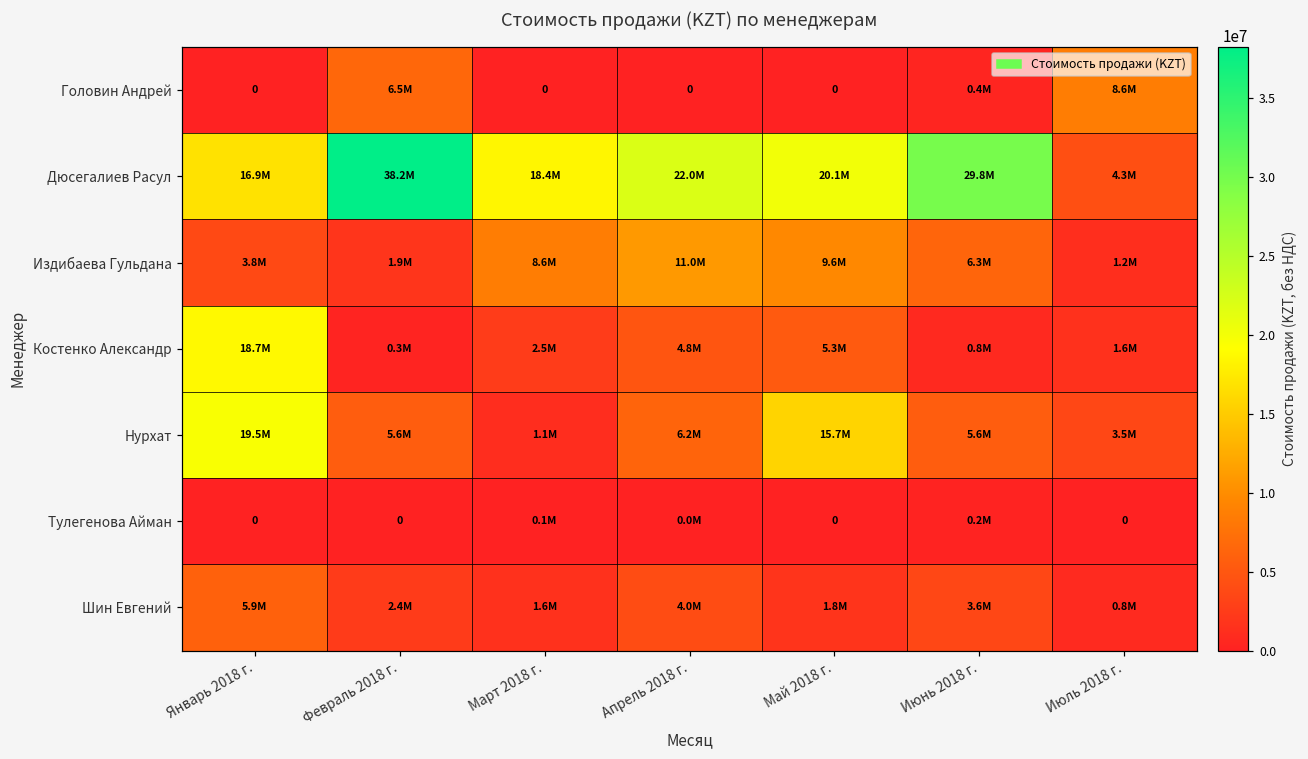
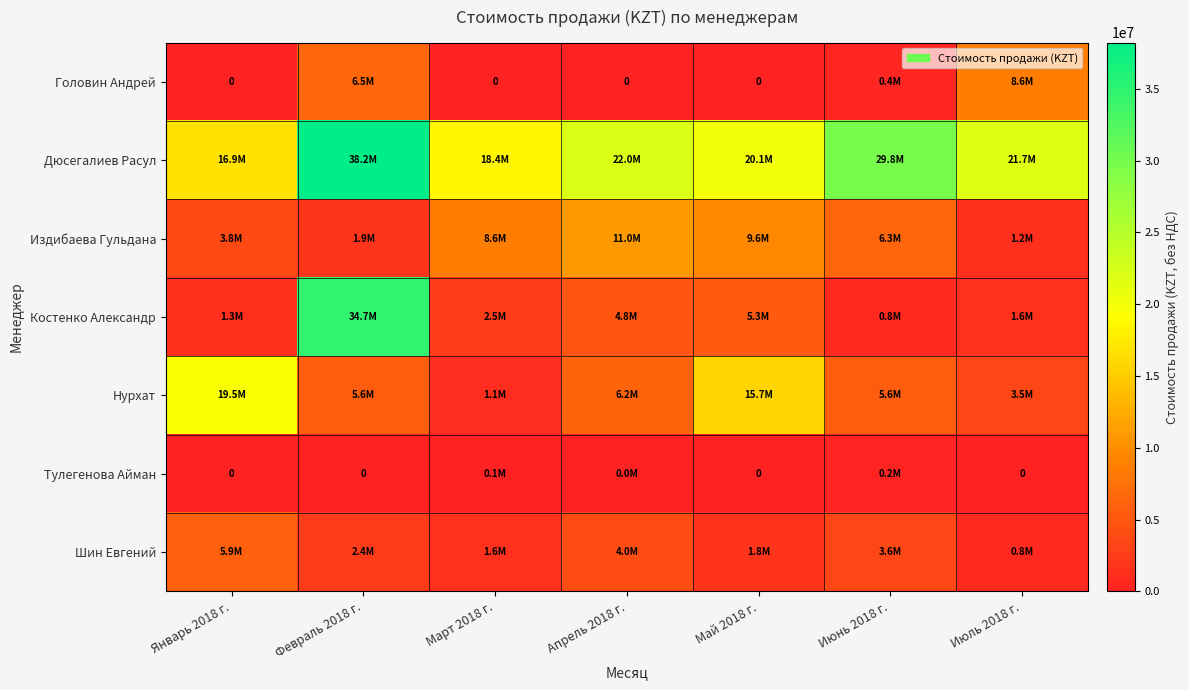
Дюсегалиев Расул, Июль 2018 г.: 4.3M -> 21.7M
Костенко Александр, Январь 2018 г.: 18.7M -> 1.3M
Костенко Александр, Февраль 2018 г.: 0.3M -> 34.7M
